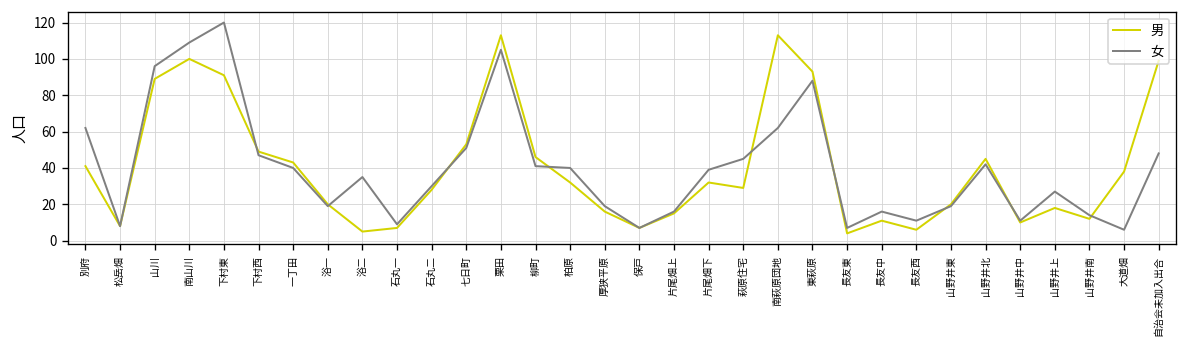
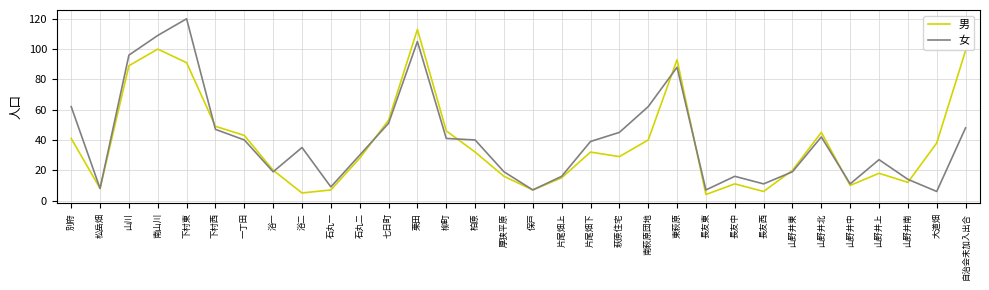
男, 南萩原団地: 113 -> 40
